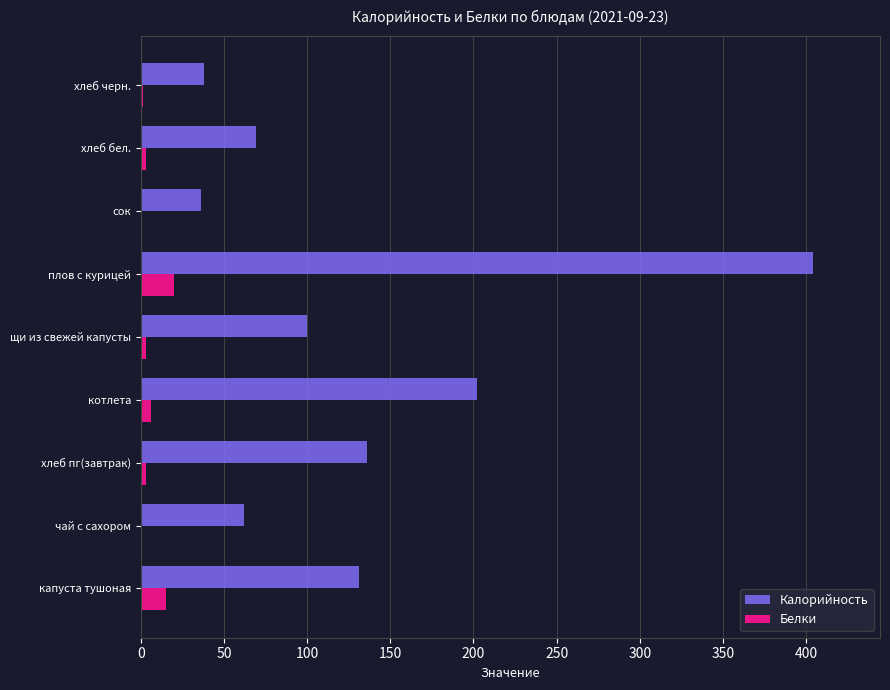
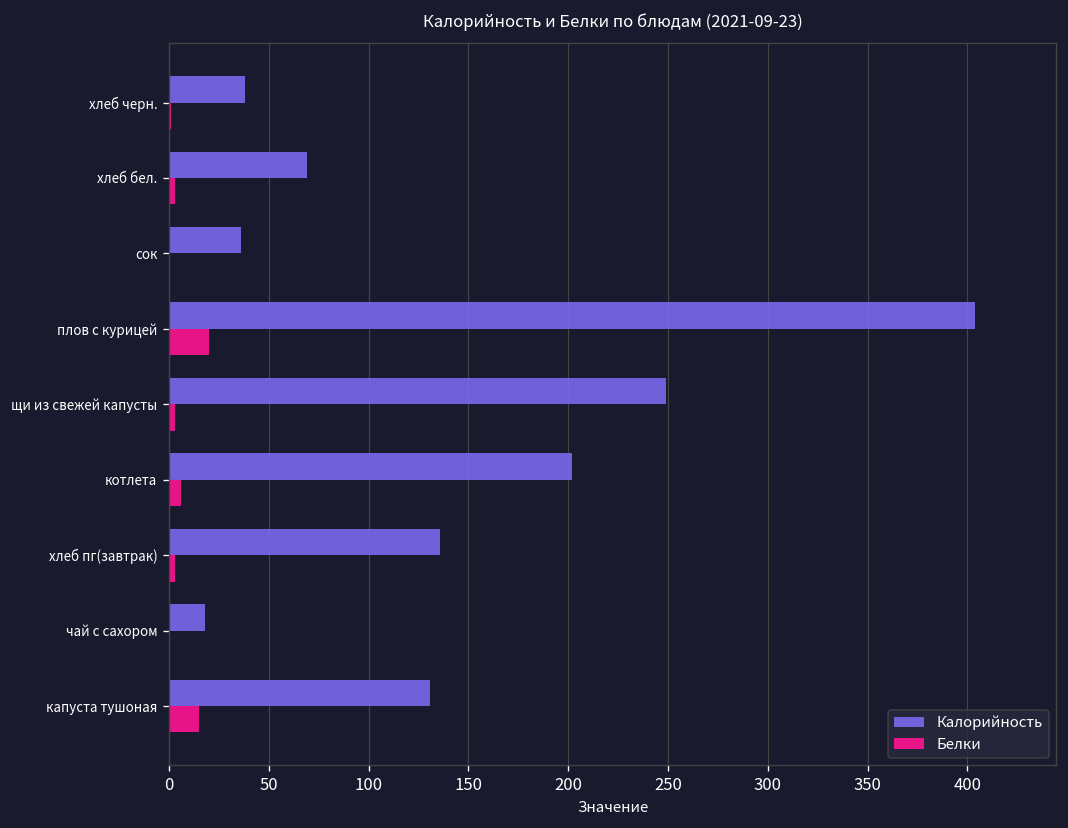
Калорийность, щи из свежей капусты: 100 -> 249
Калорийность, чай с сахором: 62 -> 18
